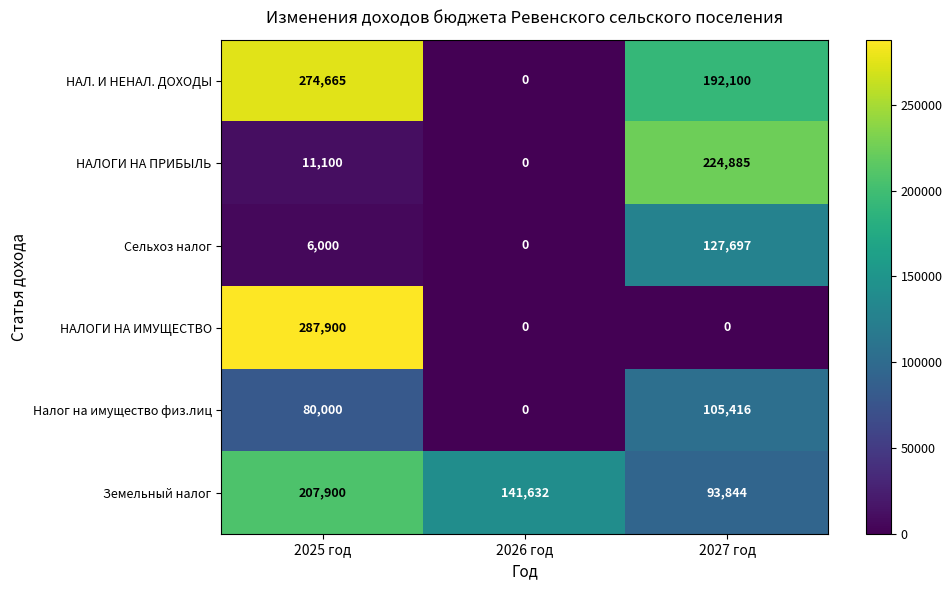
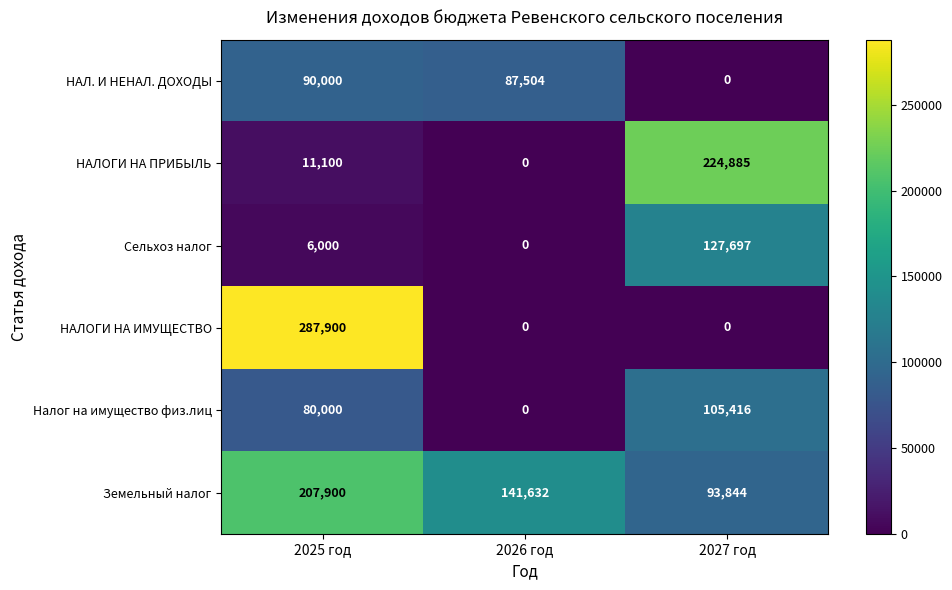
НАЛ. И НЕНАЛ. ДОХОДЫ, 2025 год: 274,665 -> 90,000
НАЛ. И НЕНАЛ. ДОХОДЫ, 2026 год: 0 -> 87,504
НАЛ. И НЕНАЛ. ДОХОДЫ, 2027 год: 192,100 -> 0
